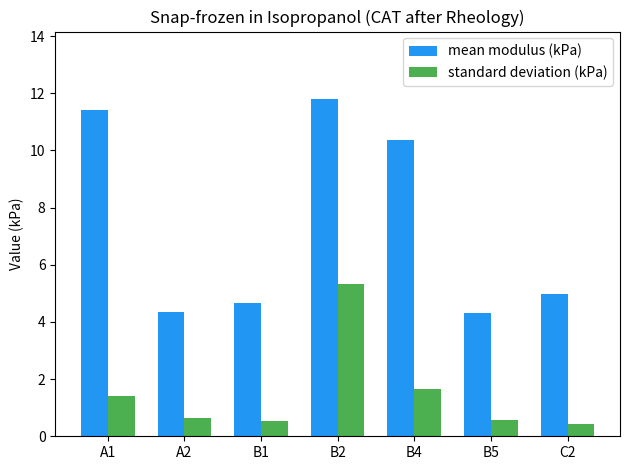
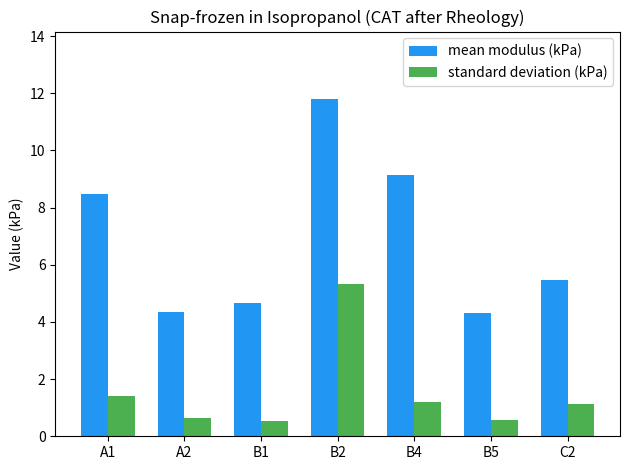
mean modulus (kPa), A1: 11.4 -> 8.5
mean modulus (kPa), B4: 10.4 -> 9.1
standard deviation (kPa), B4: 1.7 -> 1.2
mean modulus (kPa), C2: 5.0 -> 5.5
standard deviation (kPa), C2: 0.4 -> 1.1
